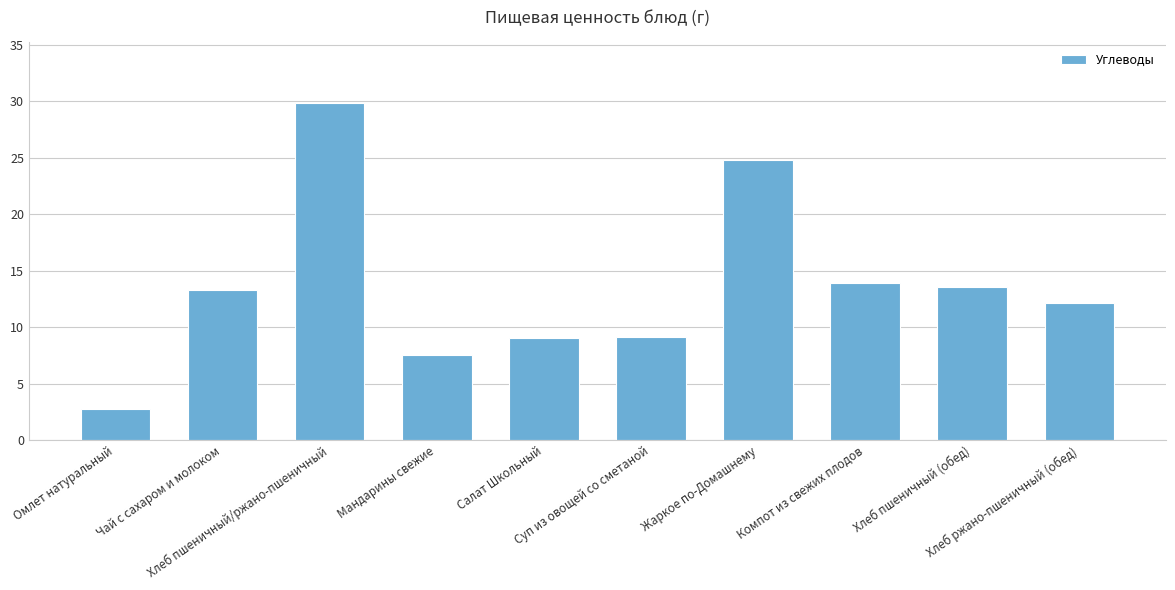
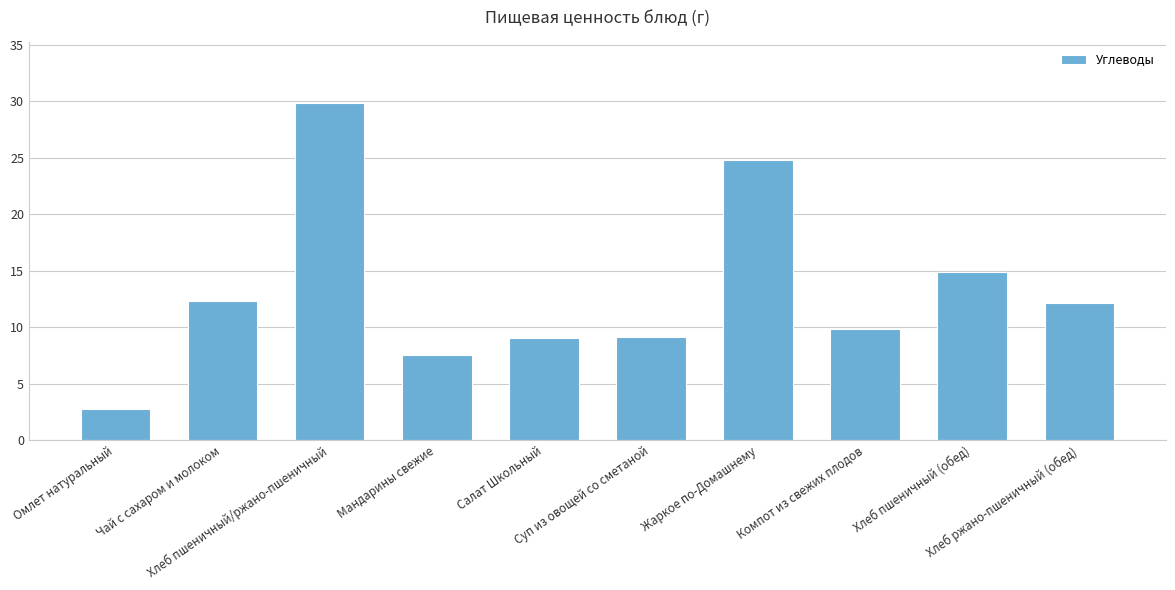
Чай с сахаром и молоком: 13.3 -> 12.4
Компот из свежих плодов: 13.9 -> 9.8
Хлеб пшеничный (обед): 13.6 -> 14.9
